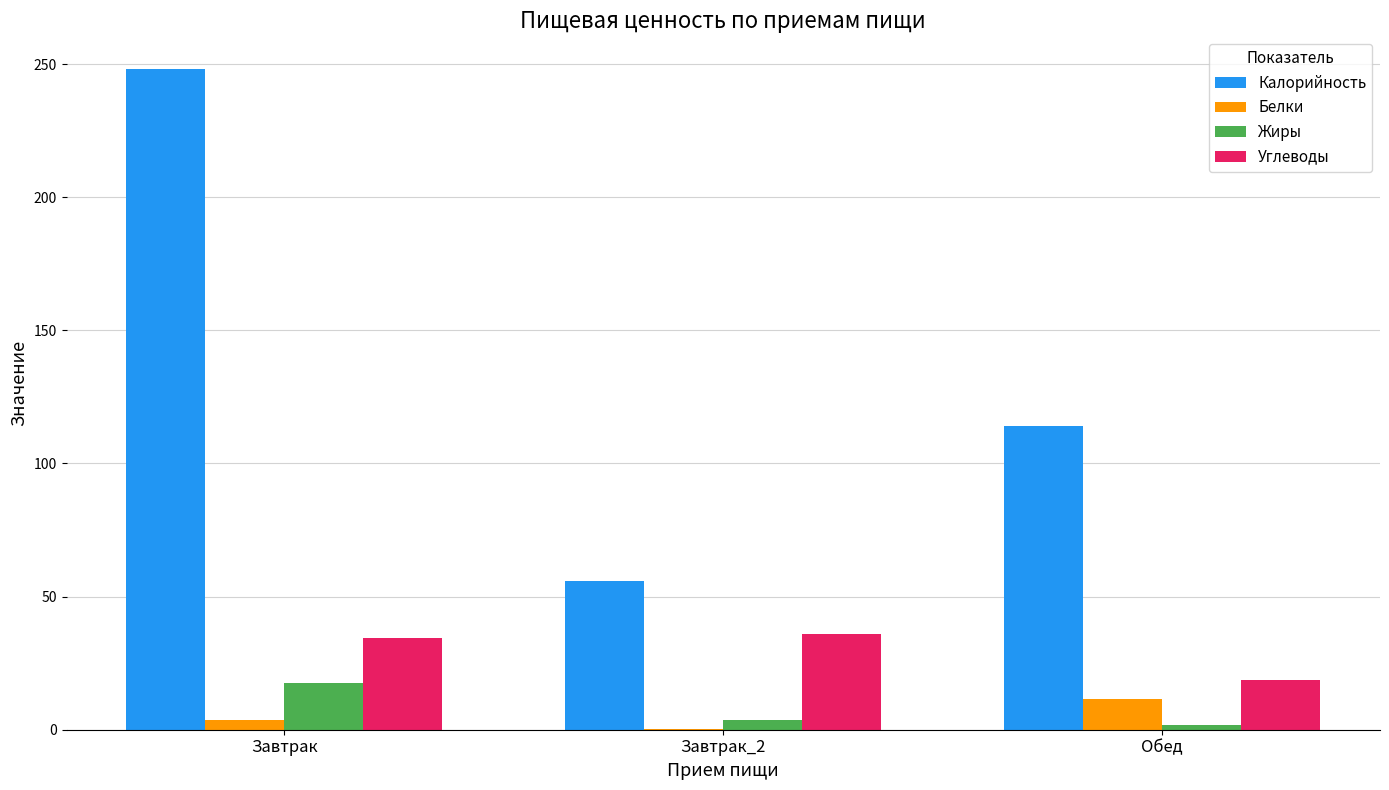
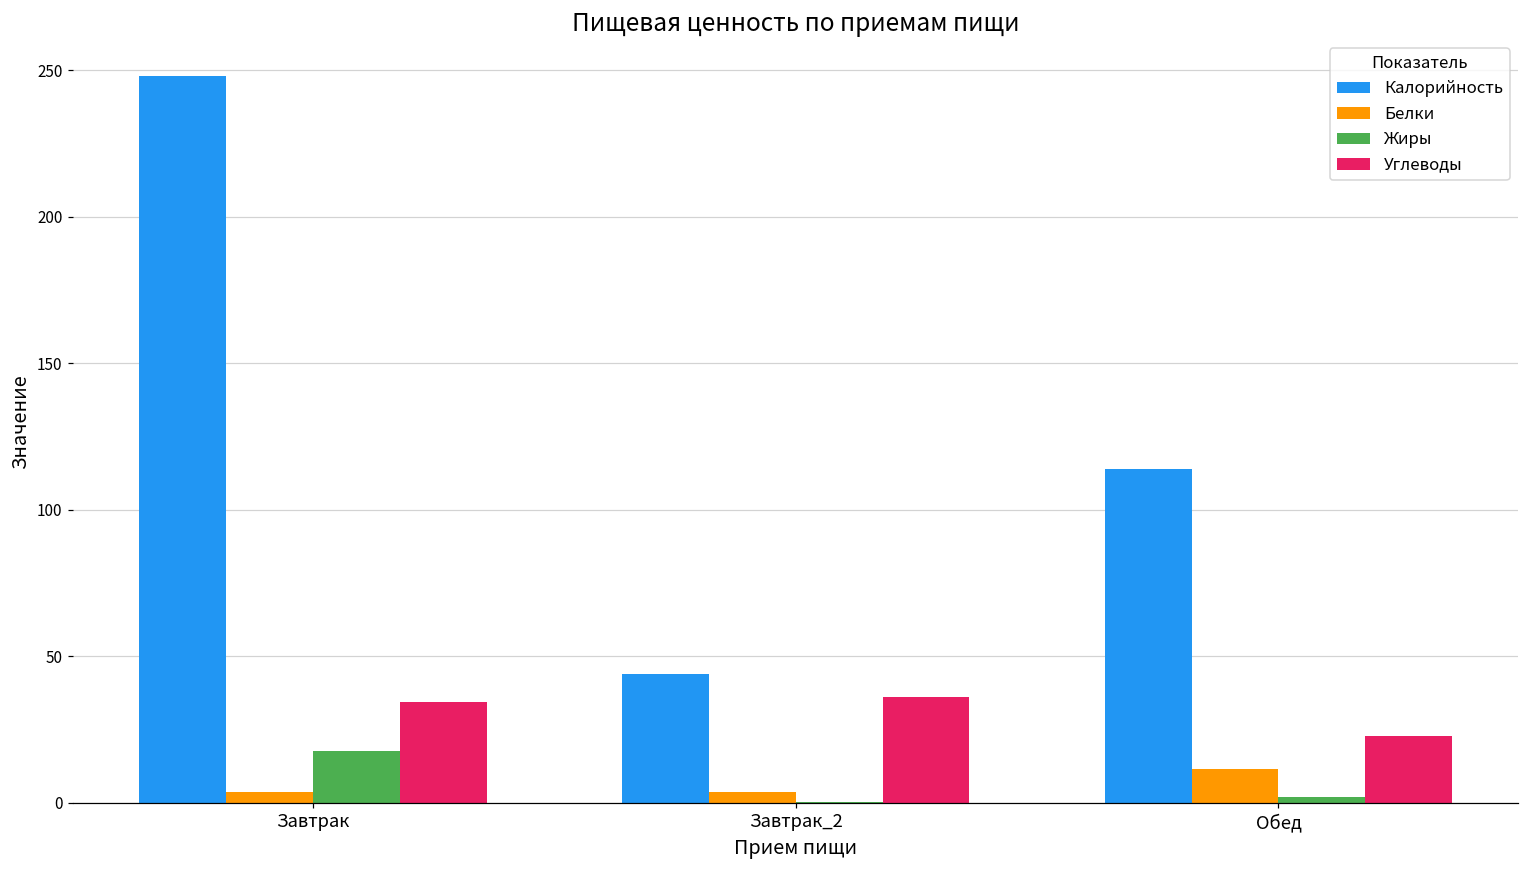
Калорийность, Завтрак_2: 56 -> 44
Белки, Завтрак_2: 0 -> 4
Жиры, Завтрак_2: 4 -> 0
Углеводы, Обед: 19 -> 23
